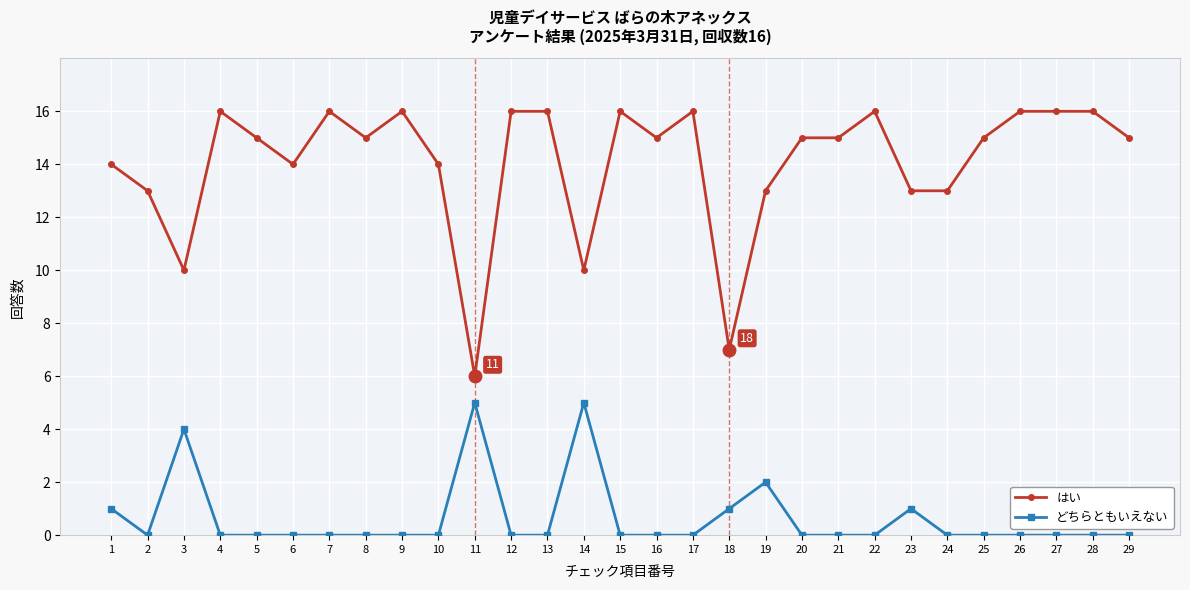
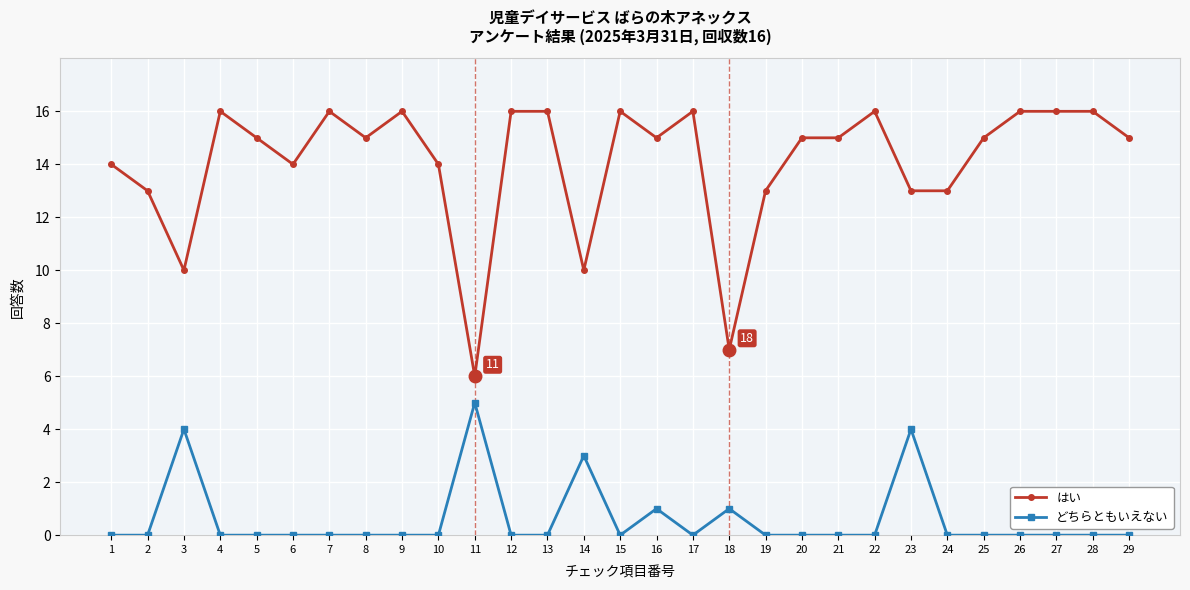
どちらともいえない, 1: 1 -> 0
どちらともいえない, 14: 5 -> 3
どちらともいえない, 16: 0 -> 1
どちらともいえない, 19: 2 -> 0
どちらともいえない, 23: 1 -> 4
